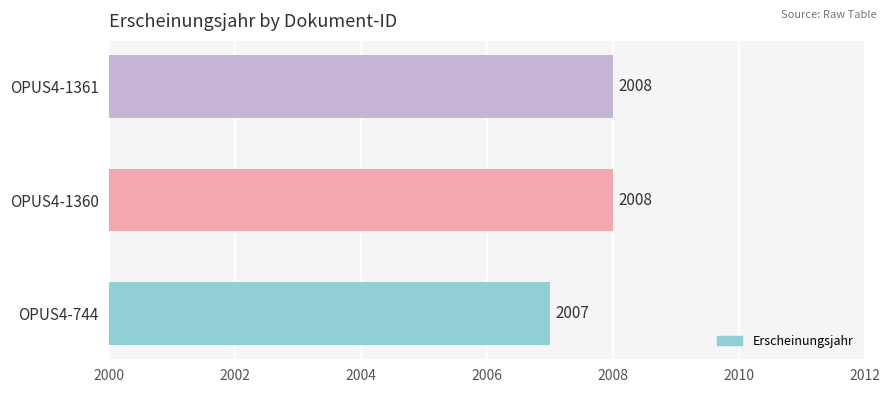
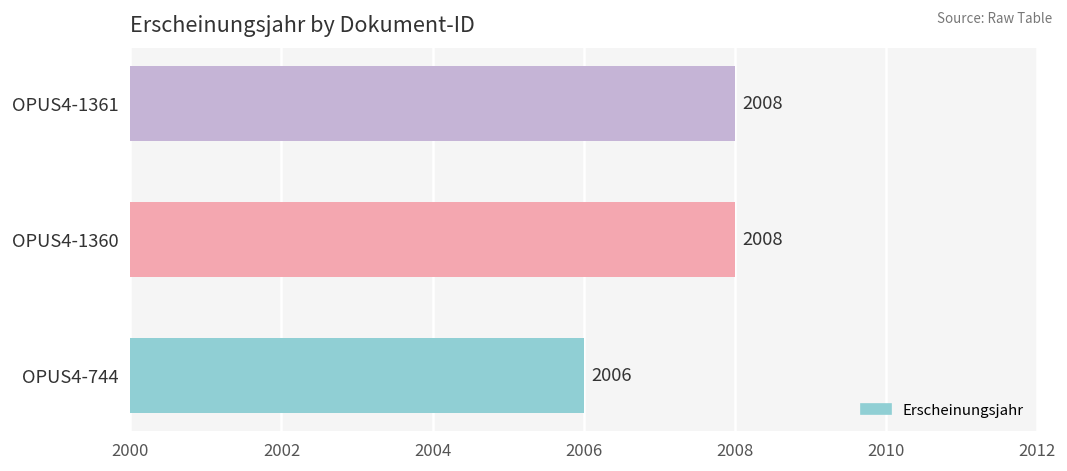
OPUS4-744: 2007 -> 2006
